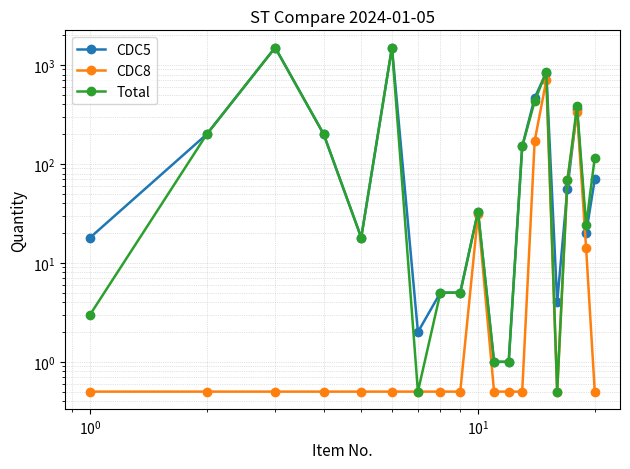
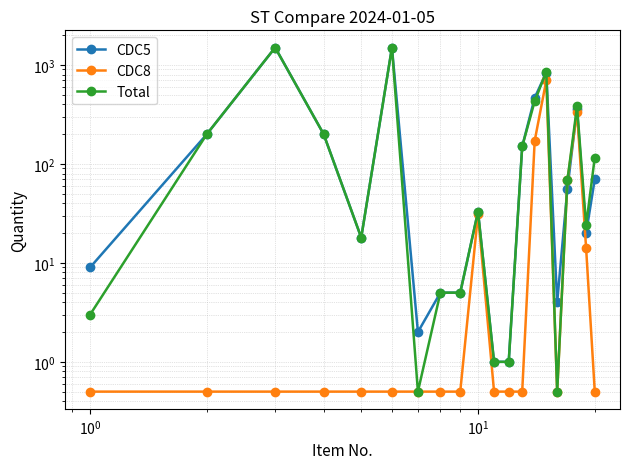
CDC5, 10^0: 18 -> 9
